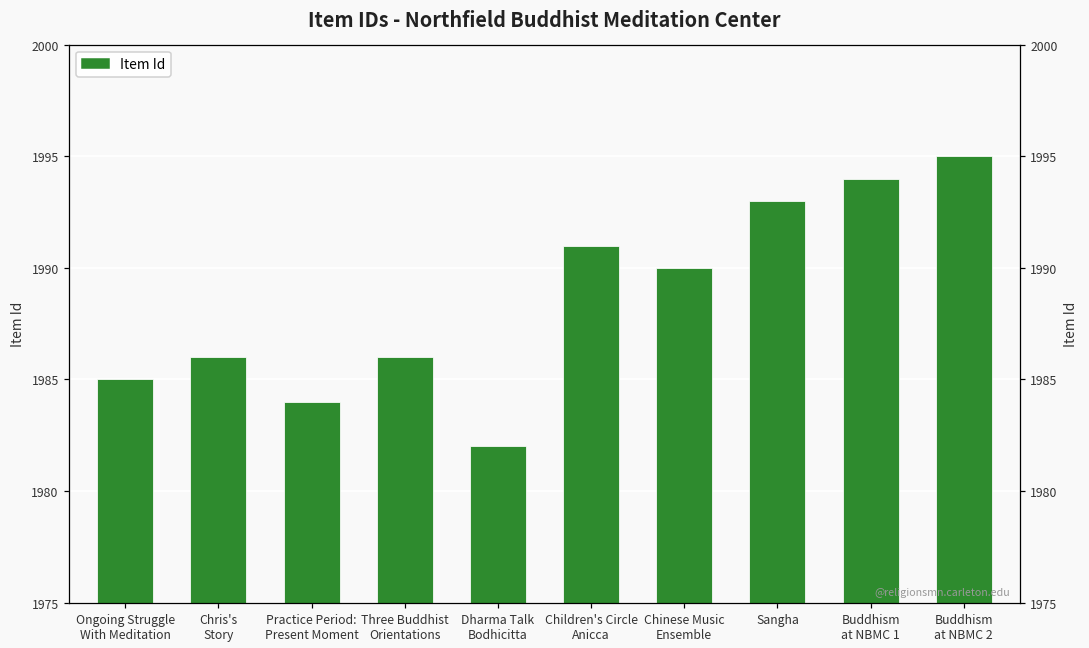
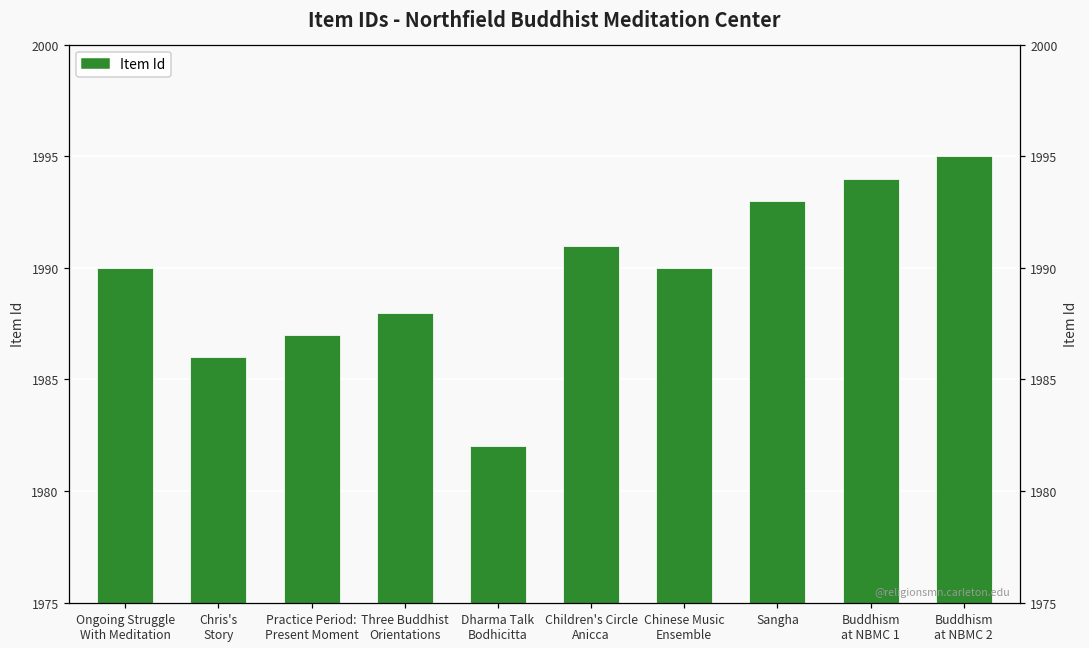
Ongoing Struggle With Meditation: 1985 -> 1990
Practice Period: Present Moment: 1984 -> 1987
Three Buddhist Orientations: 1986 -> 1988
